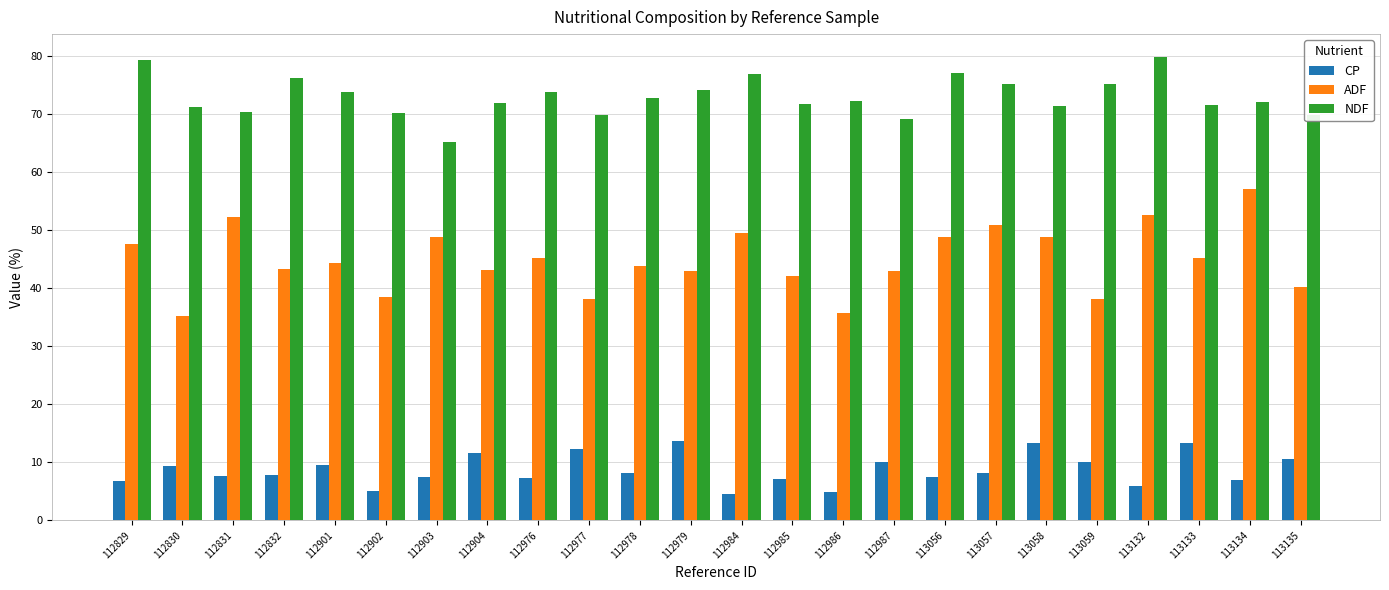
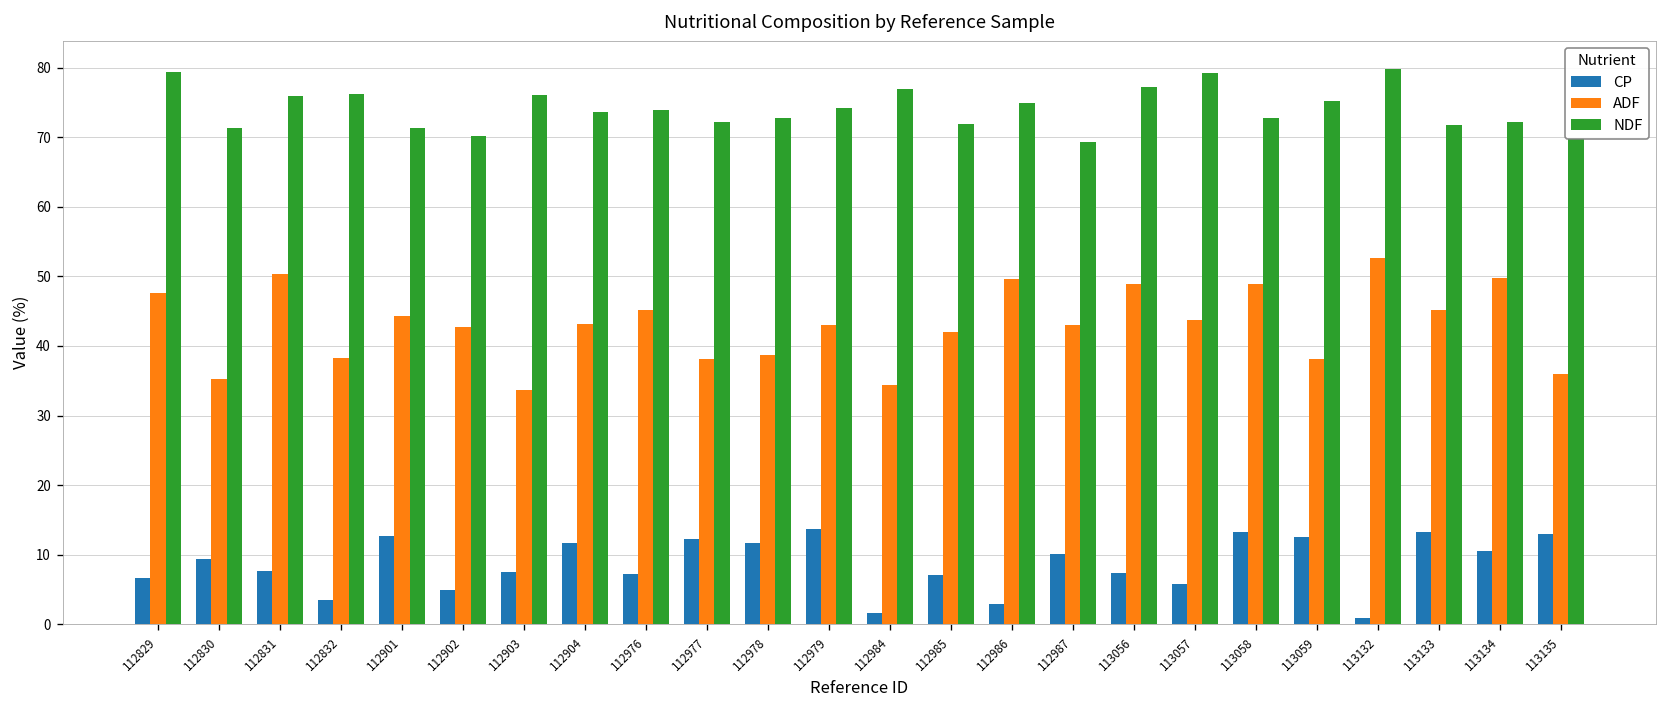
ADF, 112831: 52 -> 50
NDF, 112831: 70 -> 76
CP, 112832: 8 -> 3
ADF, 112832: 43 -> 38
CP, 112901: 10 -> 13
NDF, 112901: 74 -> 71
ADF, 112902: 39 -> 43
ADF, 112903: 49 -> 34
NDF, 112903: 65 -> 76
NDF, 112904: 72 -> 74
NDF, 112977: 70 -> 72
CP, 112978: 8 -> 12
ADF, 112978: 44 -> 39
CP, 112984: 5 -> 2
ADF, 112984: 50 -> 34
CP, 112986: 5 -> 3
ADF, 112986: 36 -> 50
NDF, 112986: 72 -> 75
CP, 113057: 8 -> 6
ADF, 113057: 51 -> 44
NDF, 113057: 75 -> 79
NDF, 113058: 71 -> 73
CP, 113059: 10 -> 13
CP, 113132: 6 -> 1
CP, 113134: 7 -> 10
ADF, 113134: 57 -> 50
CP, 113135: 11 -> 13
ADF, 113135: 40 -> 36
